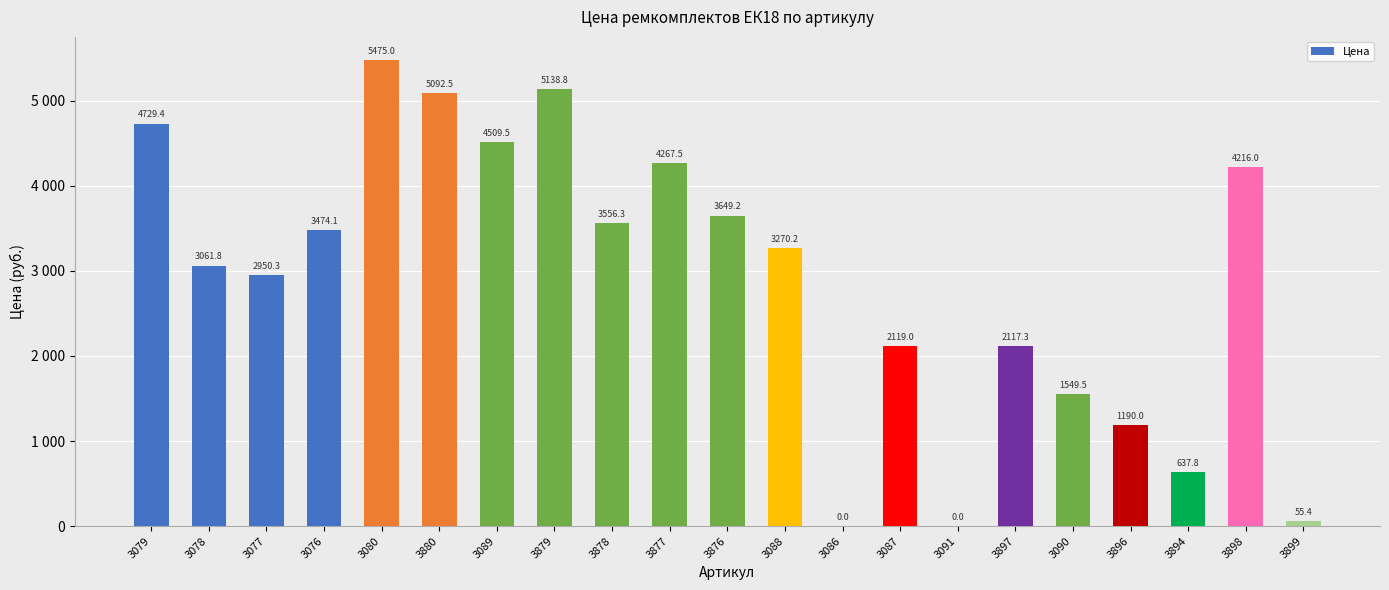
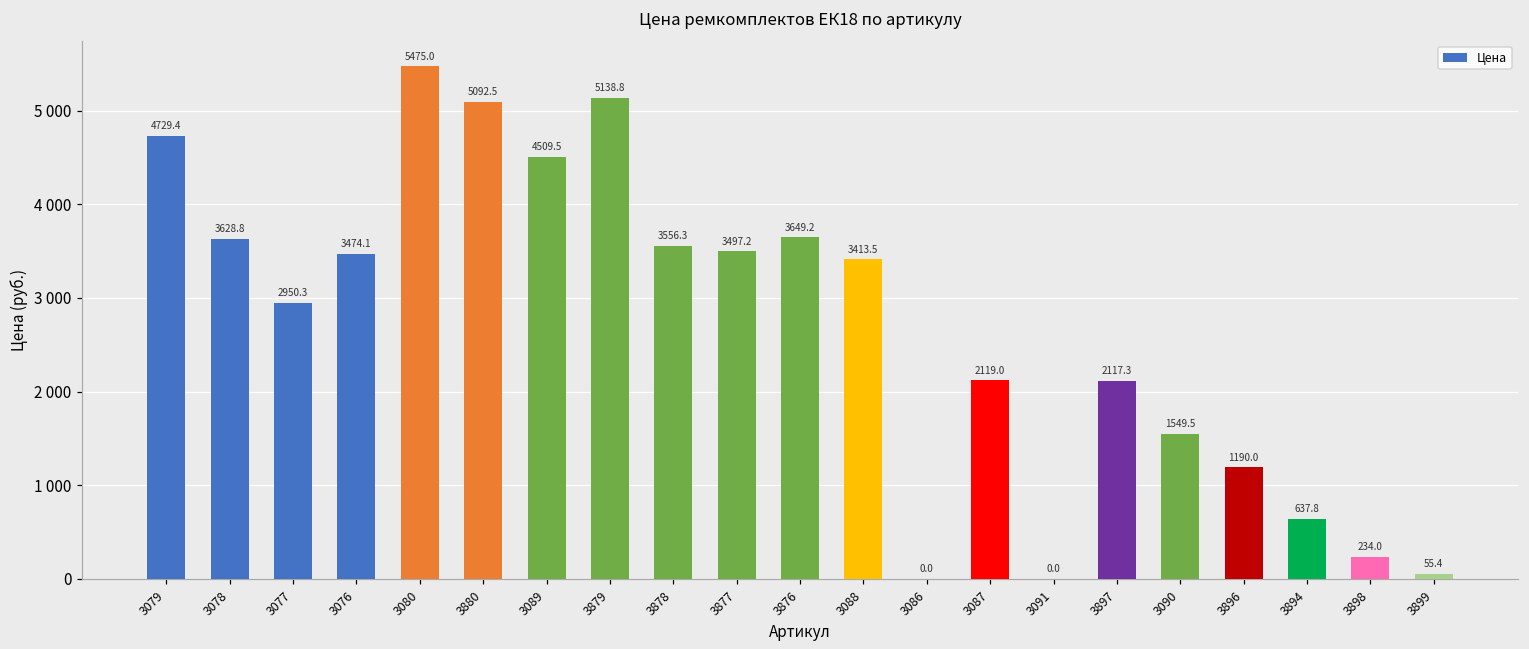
3078: 3061.8 -> 3628.8
3877: 4267.5 -> 3497.2
3088: 3270.2 -> 3413.5
3898: 4216.0 -> 234.0
